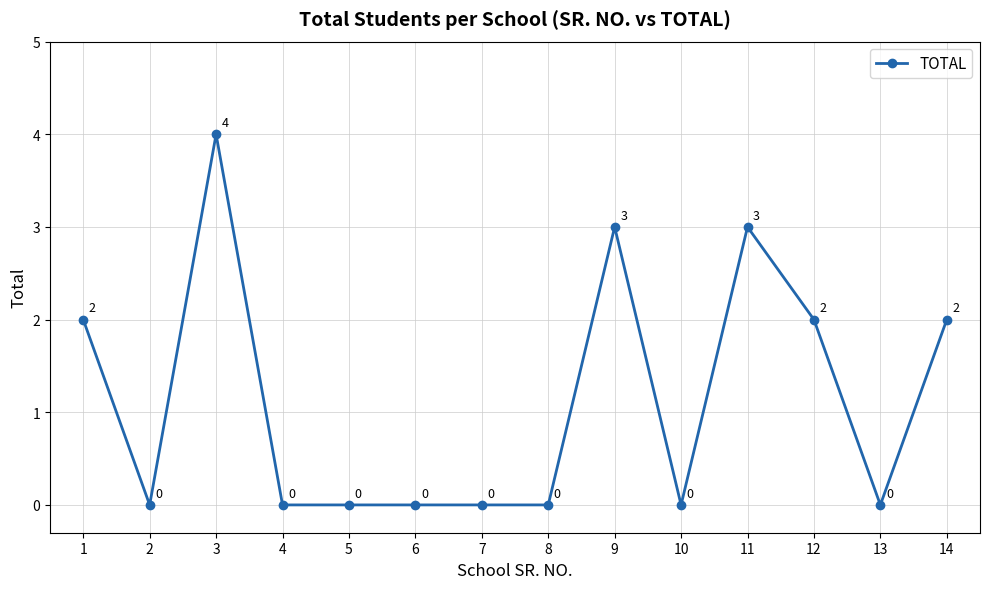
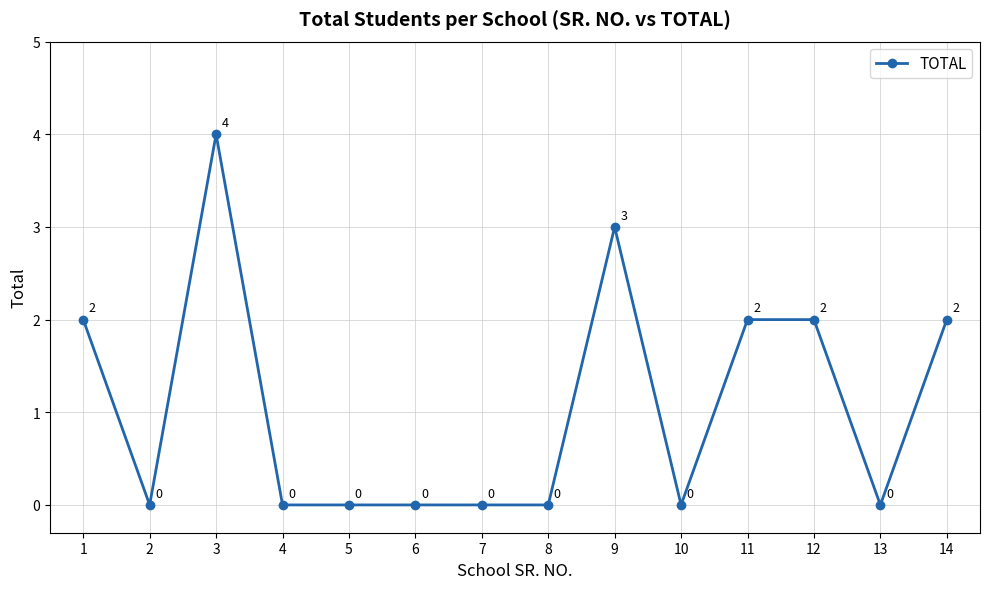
11: 3 -> 2
